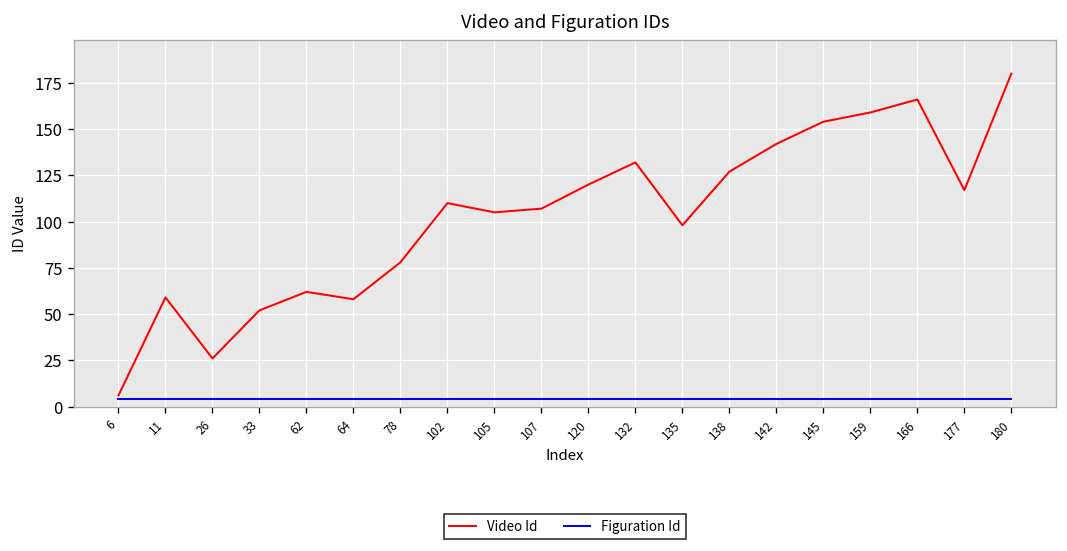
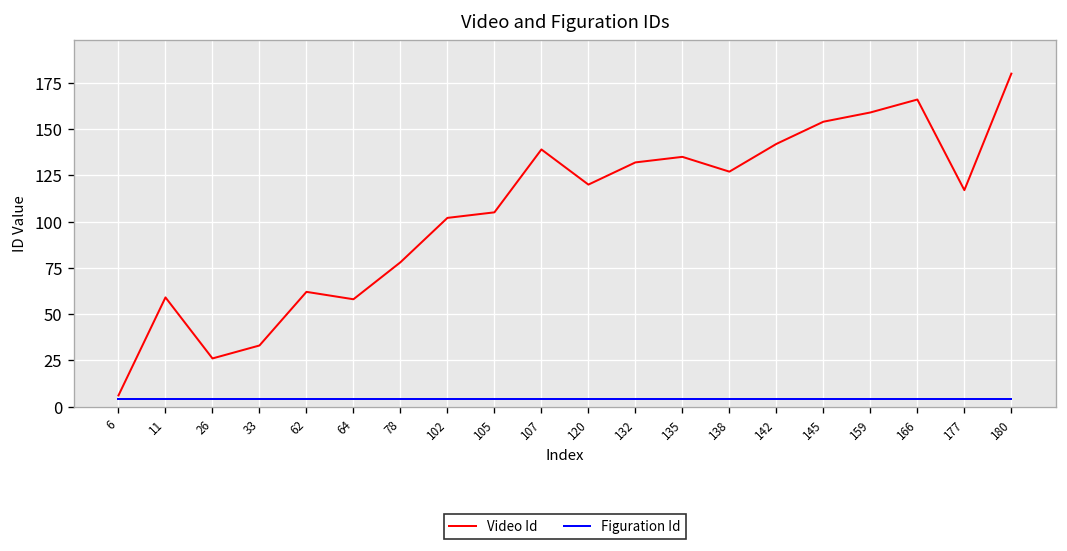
Video Id, 33: 52 -> 33
Video Id, 102: 110 -> 102
Video Id, 107: 107 -> 139
Video Id, 135: 98 -> 135
